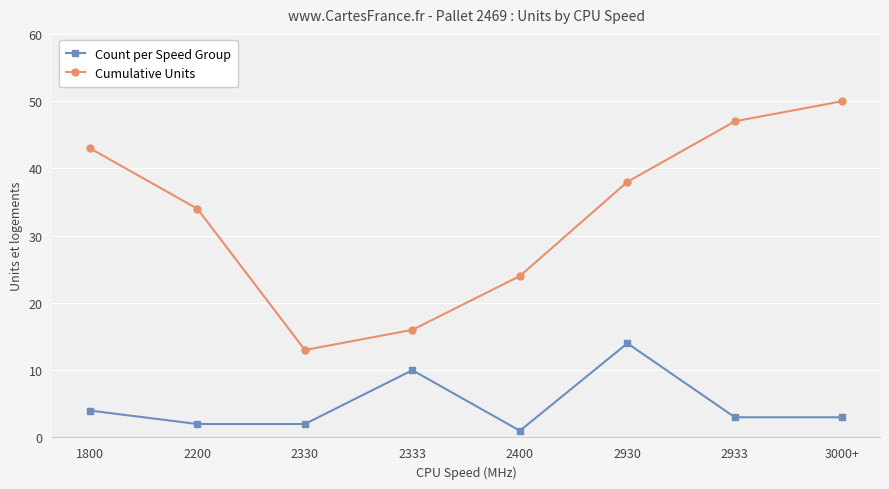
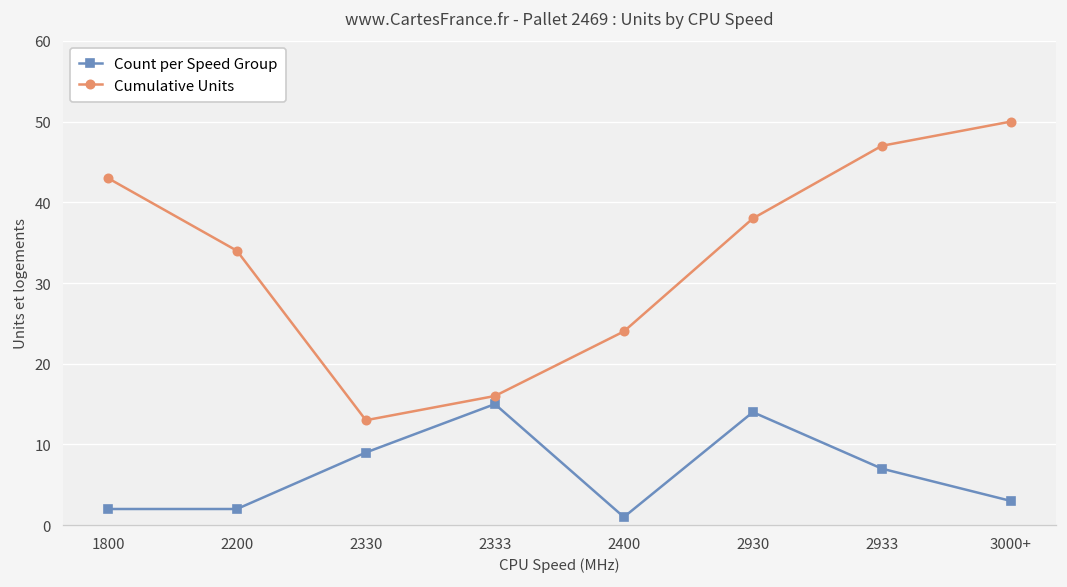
Count per Speed Group, 1800: 4 -> 2
Count per Speed Group, 2330: 2 -> 9
Count per Speed Group, 2333: 10 -> 15
Count per Speed Group, 2933: 3 -> 7
